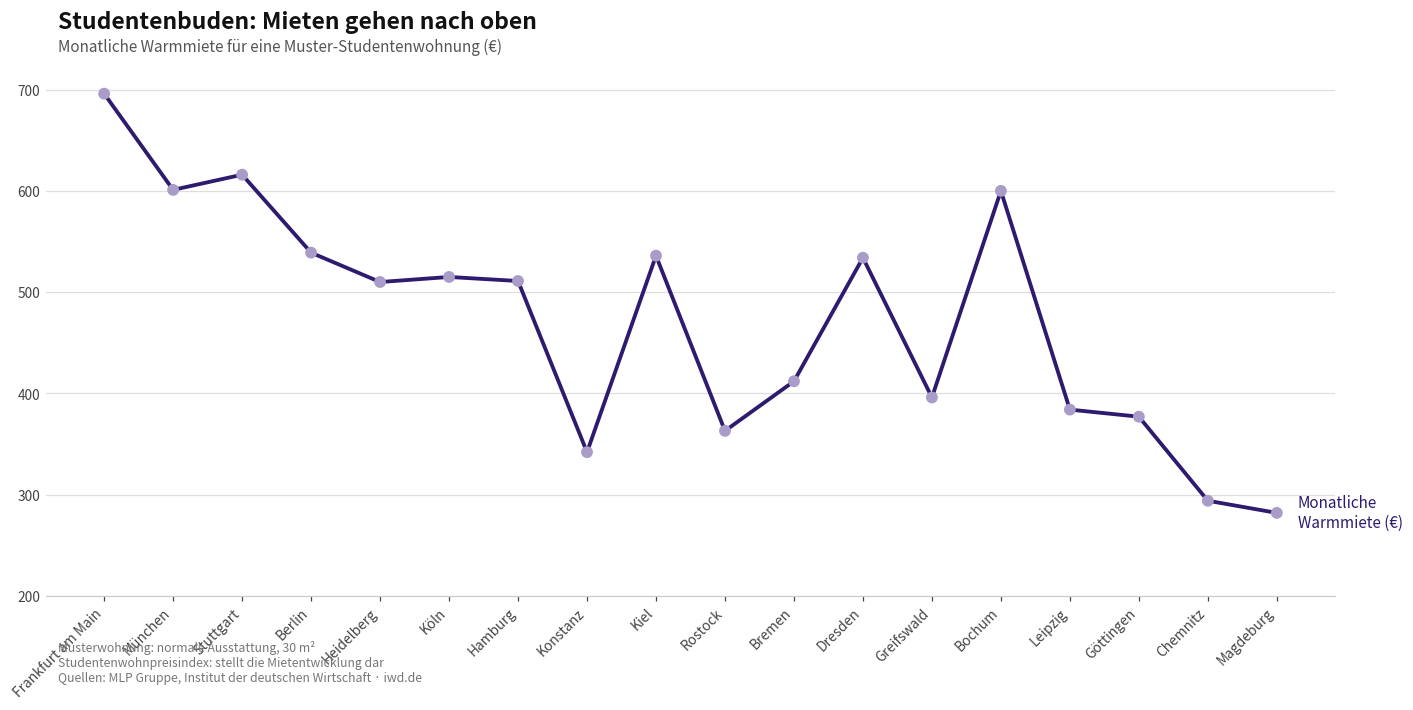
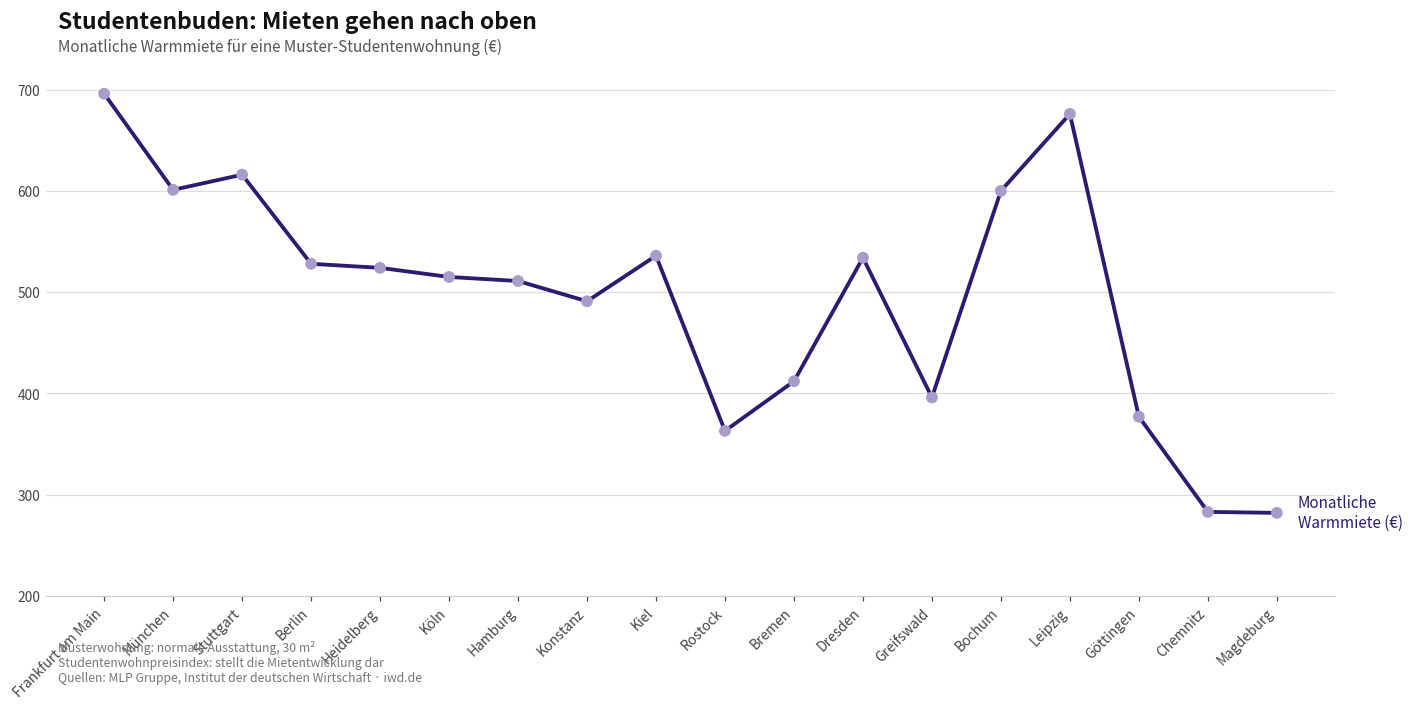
Berlin: 540 -> 530
Heidelberg: 510 -> 520
Konstanz: 340 -> 490
Leipzig: 380 -> 680
Chemnitz: 290 -> 280
